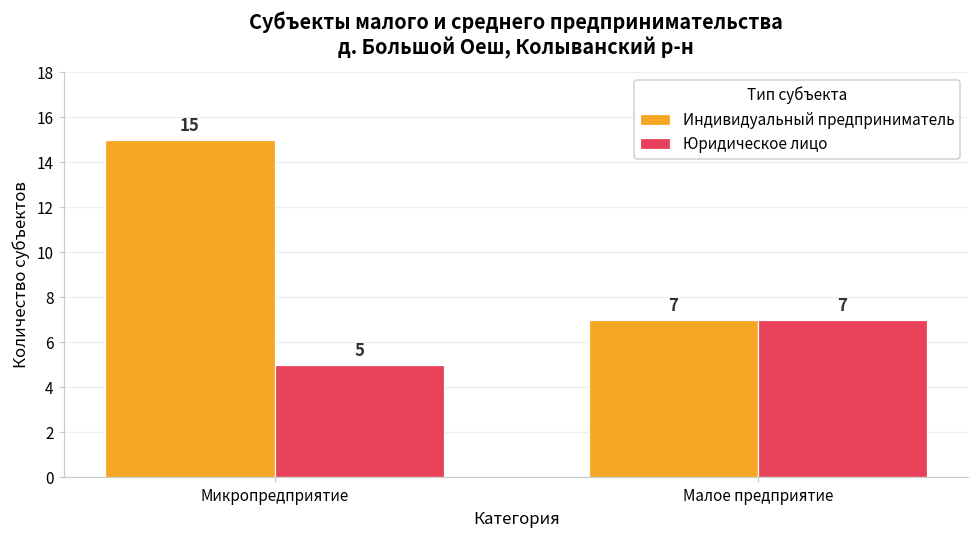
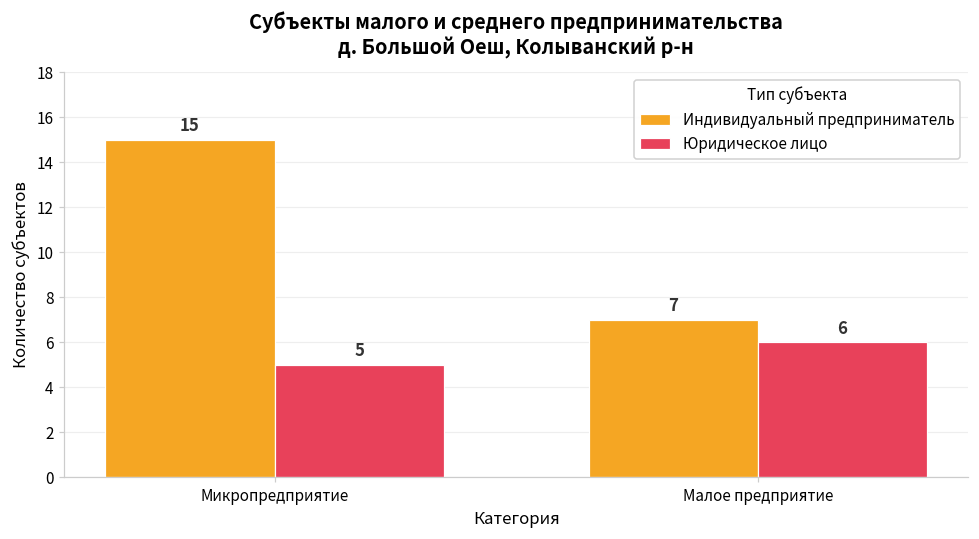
Юридическое лицо, Малое предприятие: 7 -> 6
